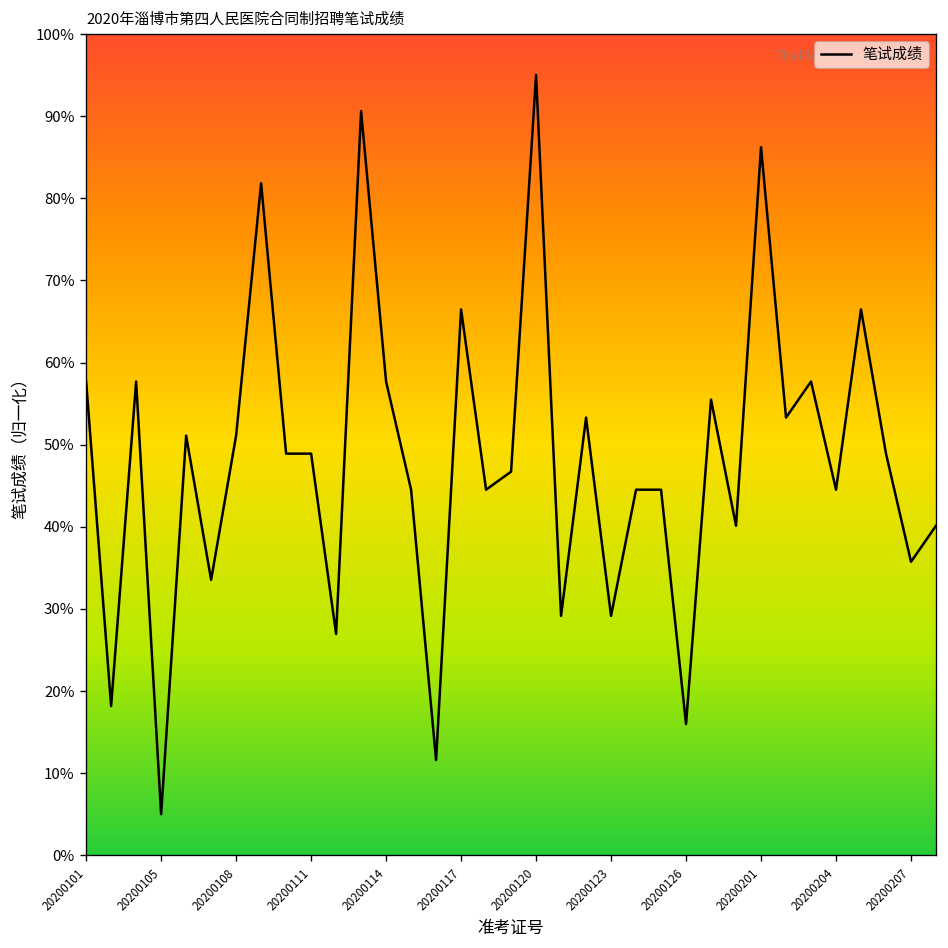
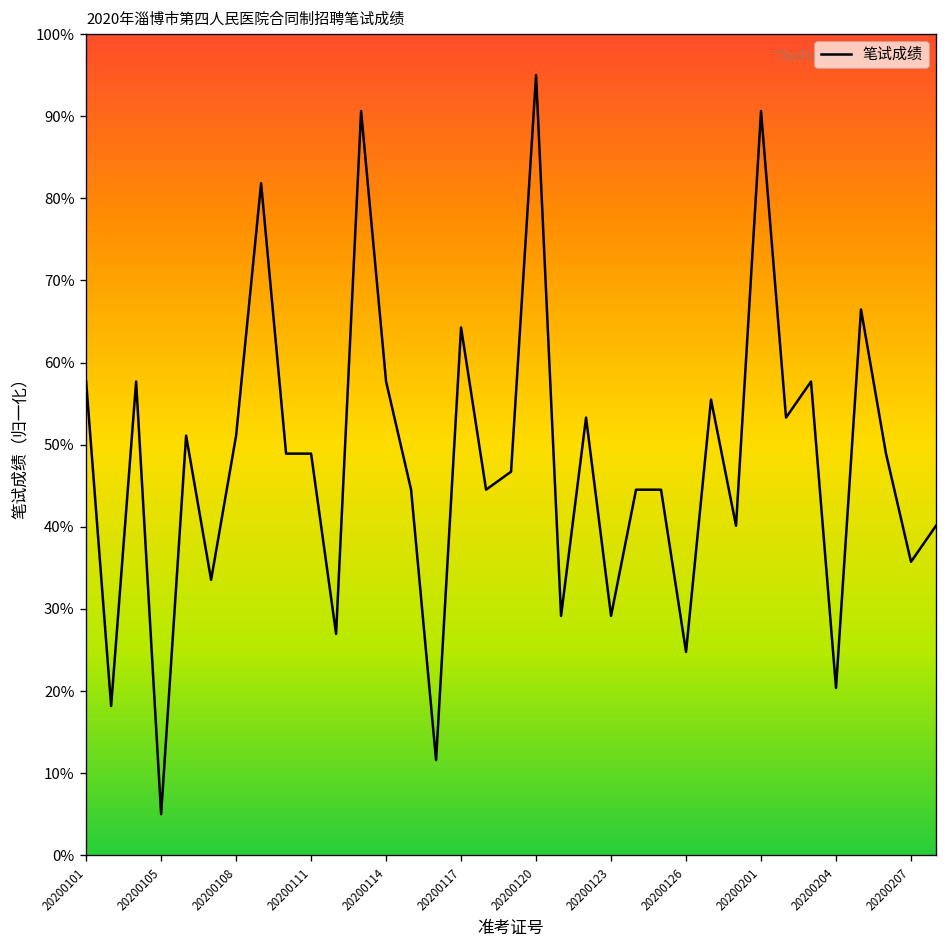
20200117: 66% -> 64%
20200126: 16% -> 25%
20200201: 86% -> 91%
20200204: 45% -> 20%
